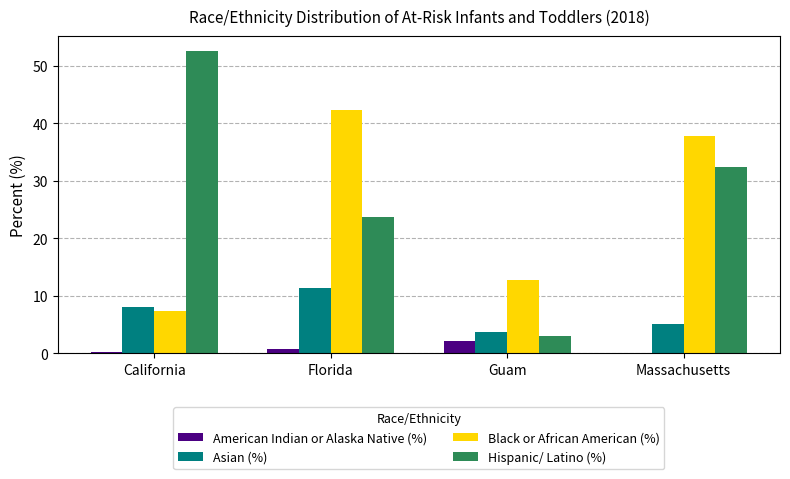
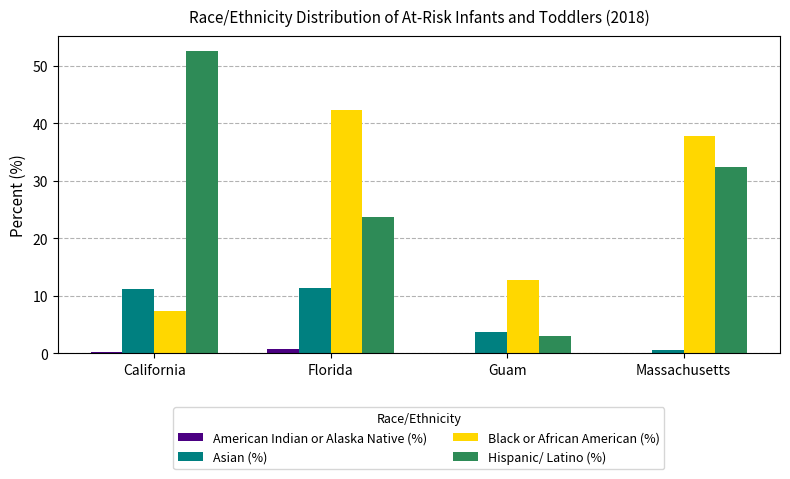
Asian (%), California: 8 -> 11
American Indian or Alaska Native (%), Guam: 2 -> 0
Asian (%), Massachusetts: 5 -> 1
